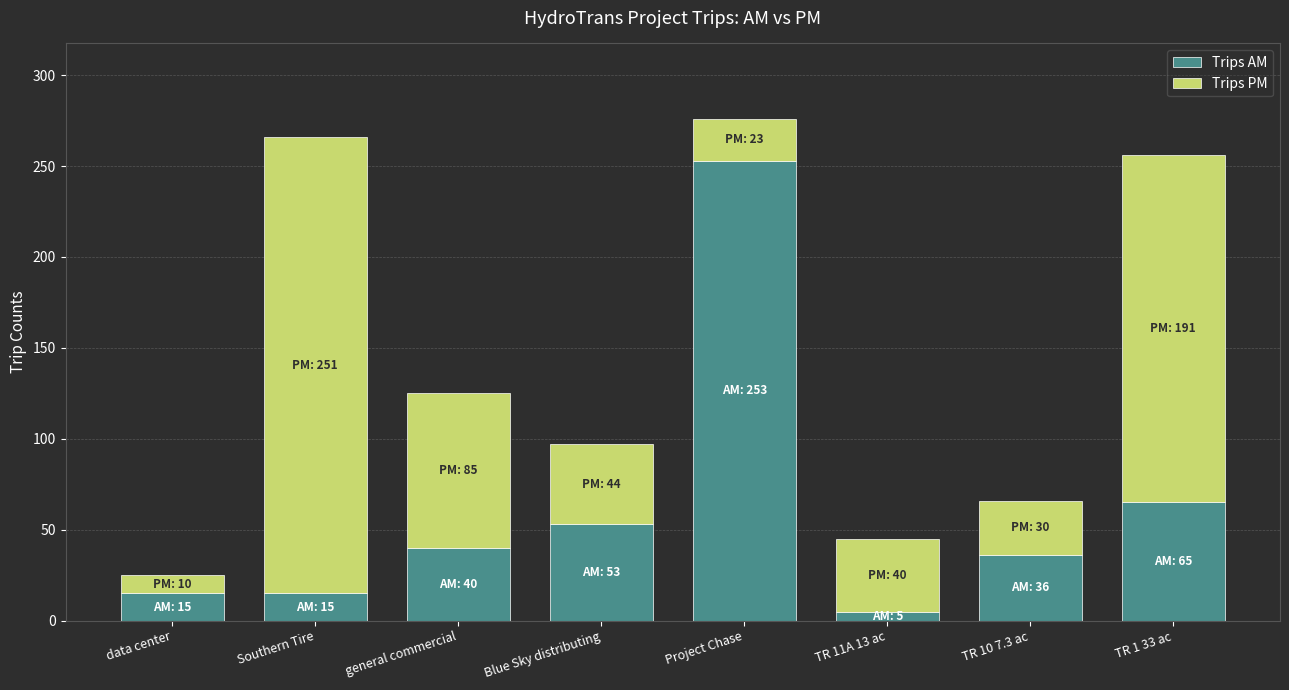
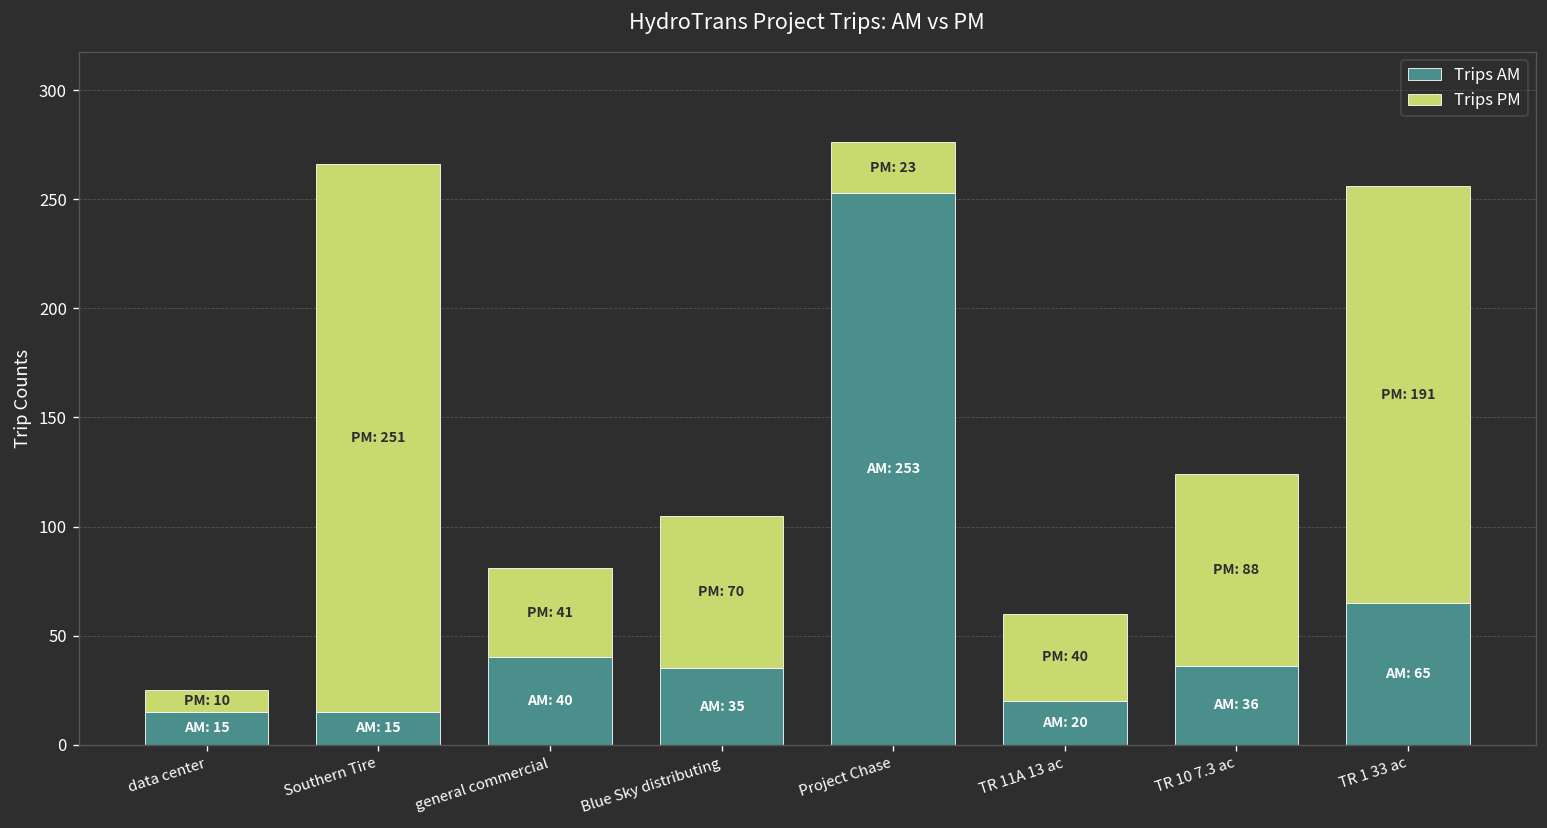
Trips PM, general commercial: 85 -> 41
Trips AM, Blue Sky distributing: 53 -> 35
Trips PM, Blue Sky distributing: 44 -> 70
Trips AM, TR 11A 13 ac: 5 -> 20
Trips PM, TR 10 7.3 ac: 30 -> 88
